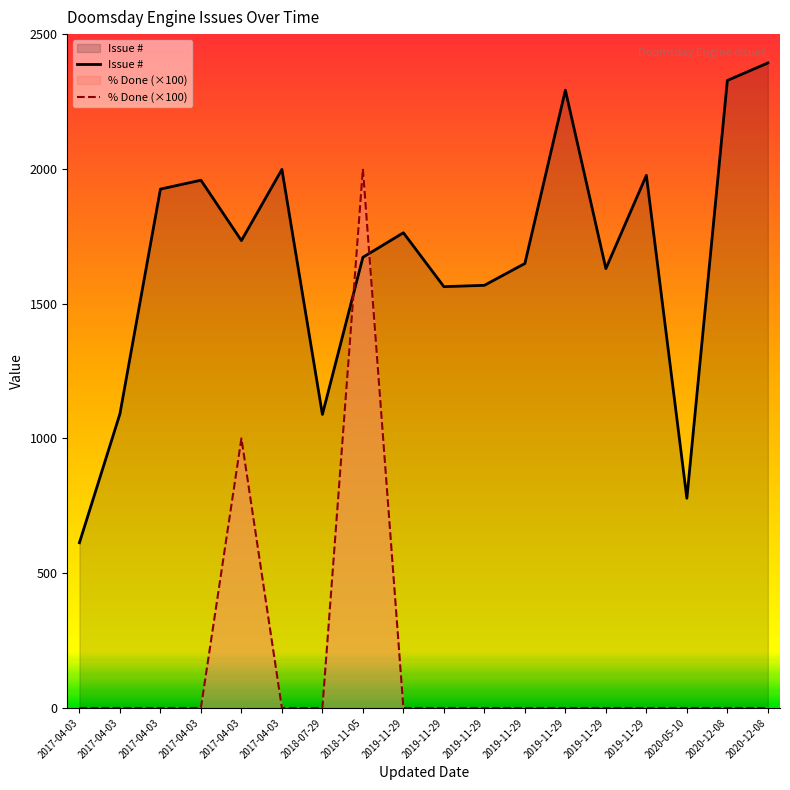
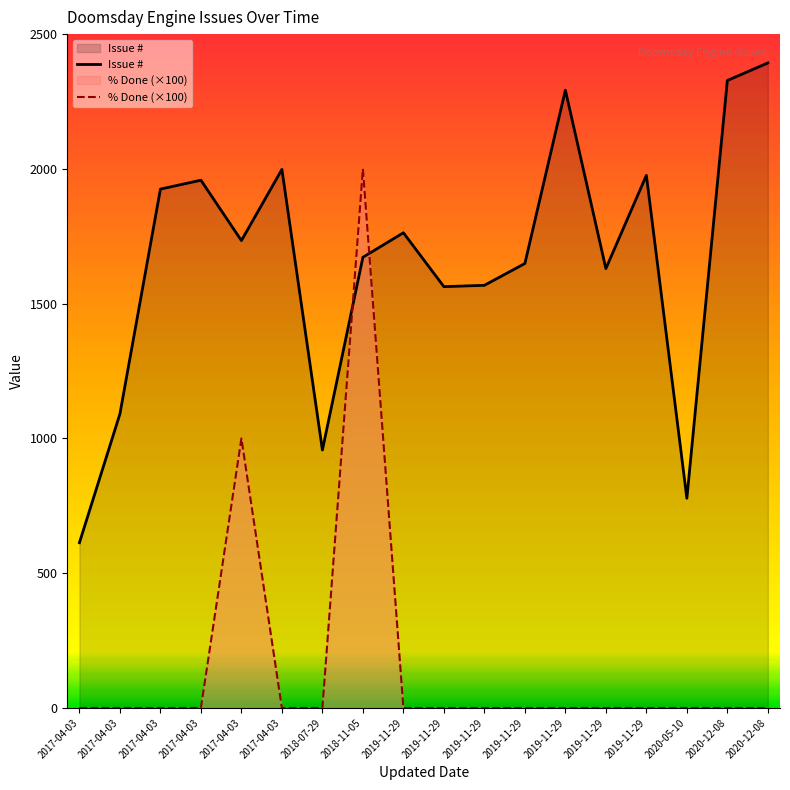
Issue #, 2018-07-29: 1090 -> 960
